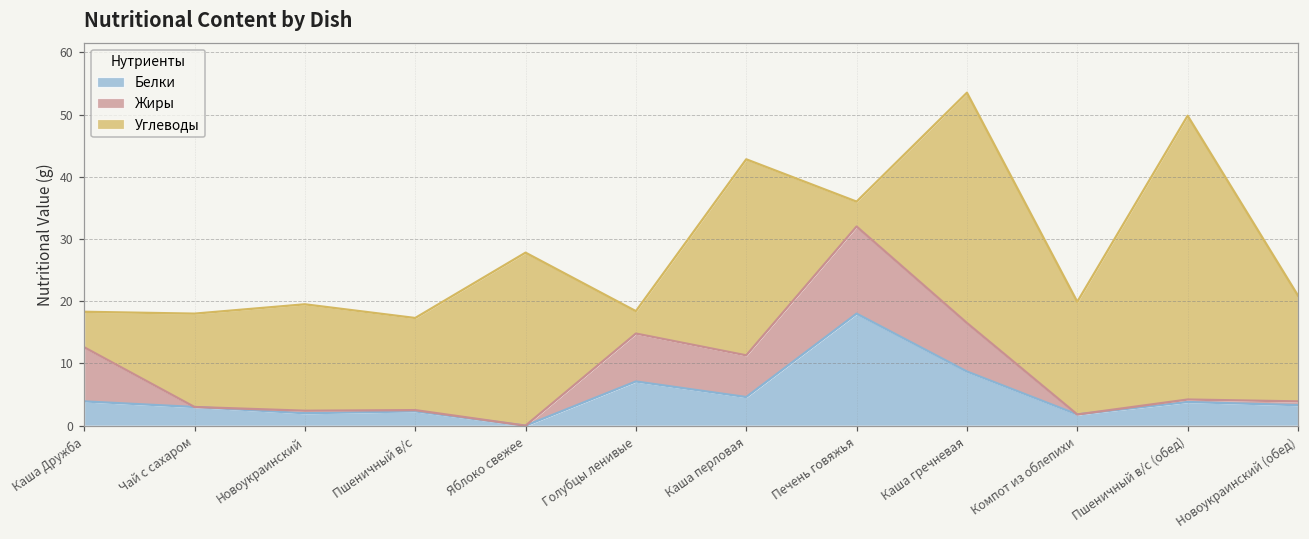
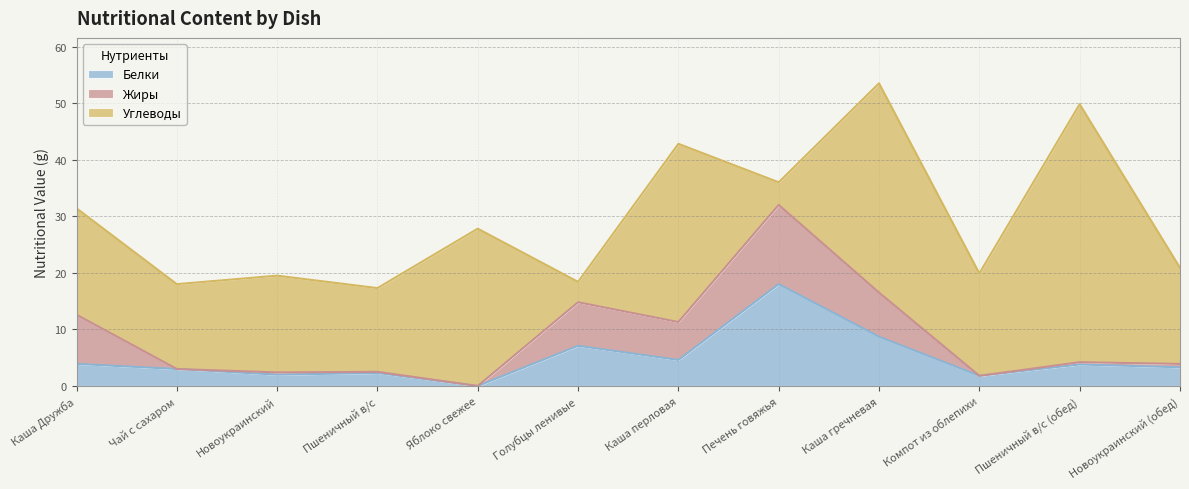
Углеводы, Каша Дружба: 6 -> 19
